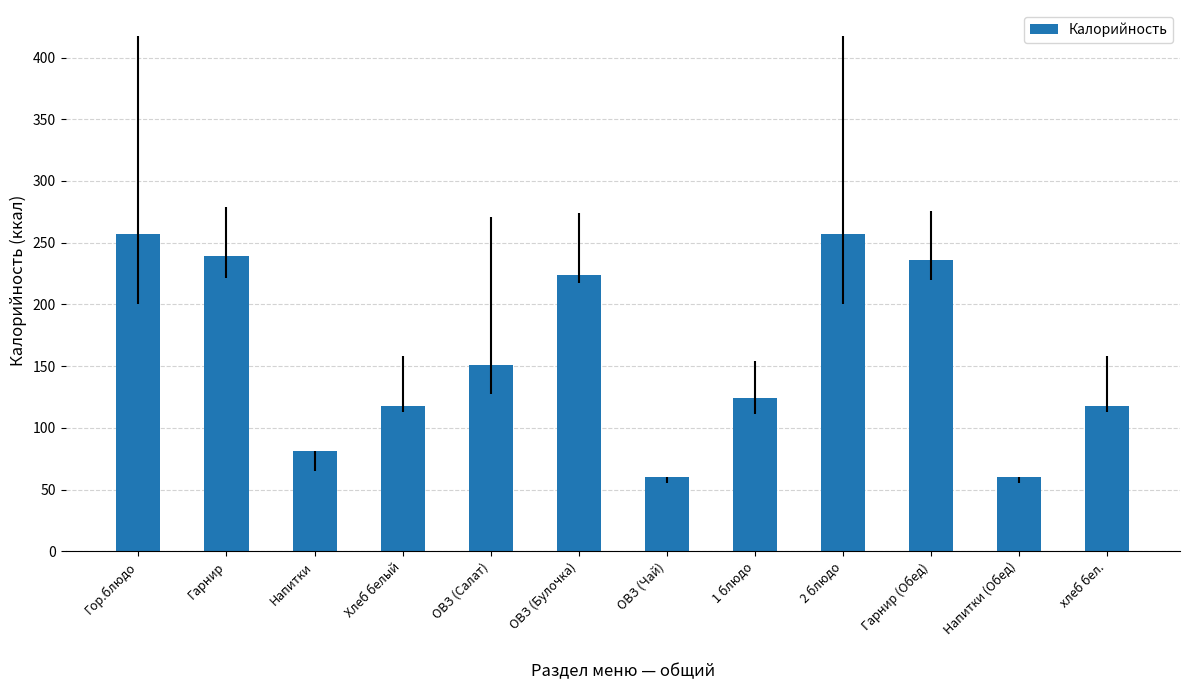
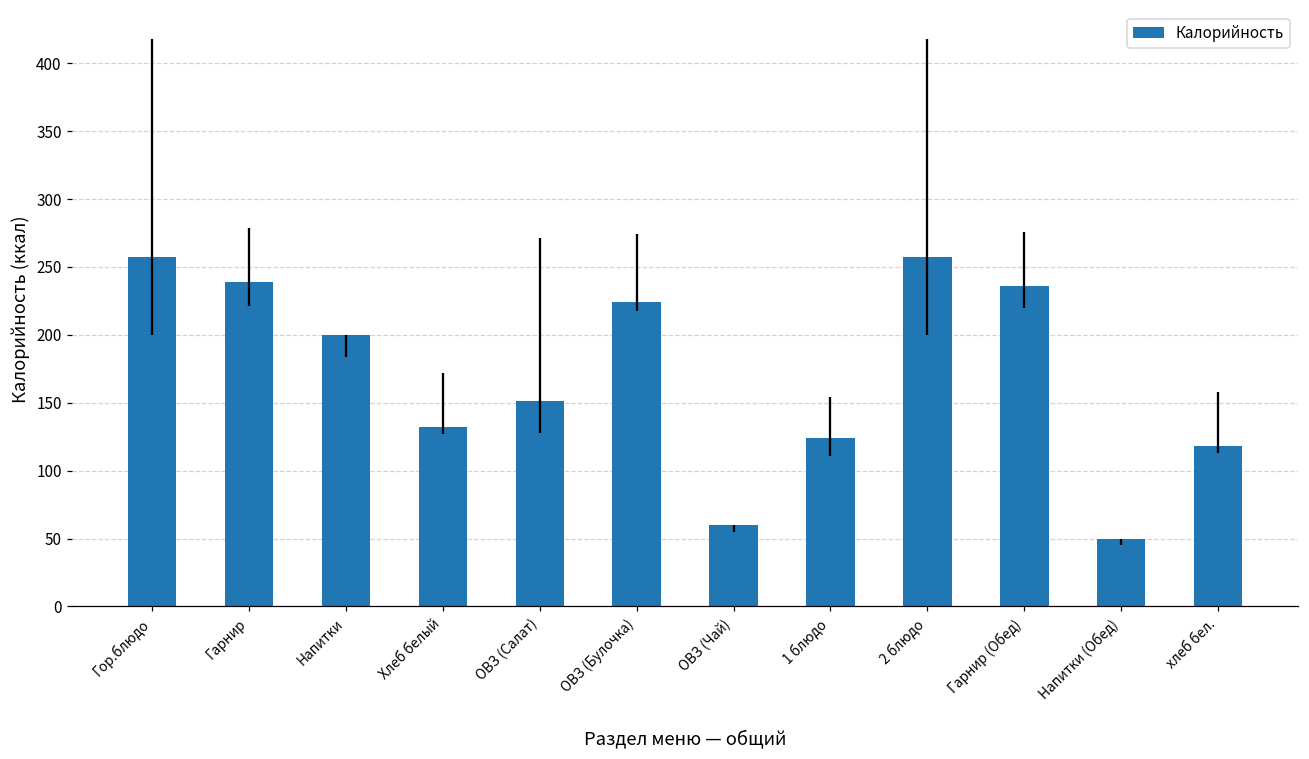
Напитки: 81 -> 200
Хлеб белый: 118 -> 132
Напитки (Обед): 60 -> 50
